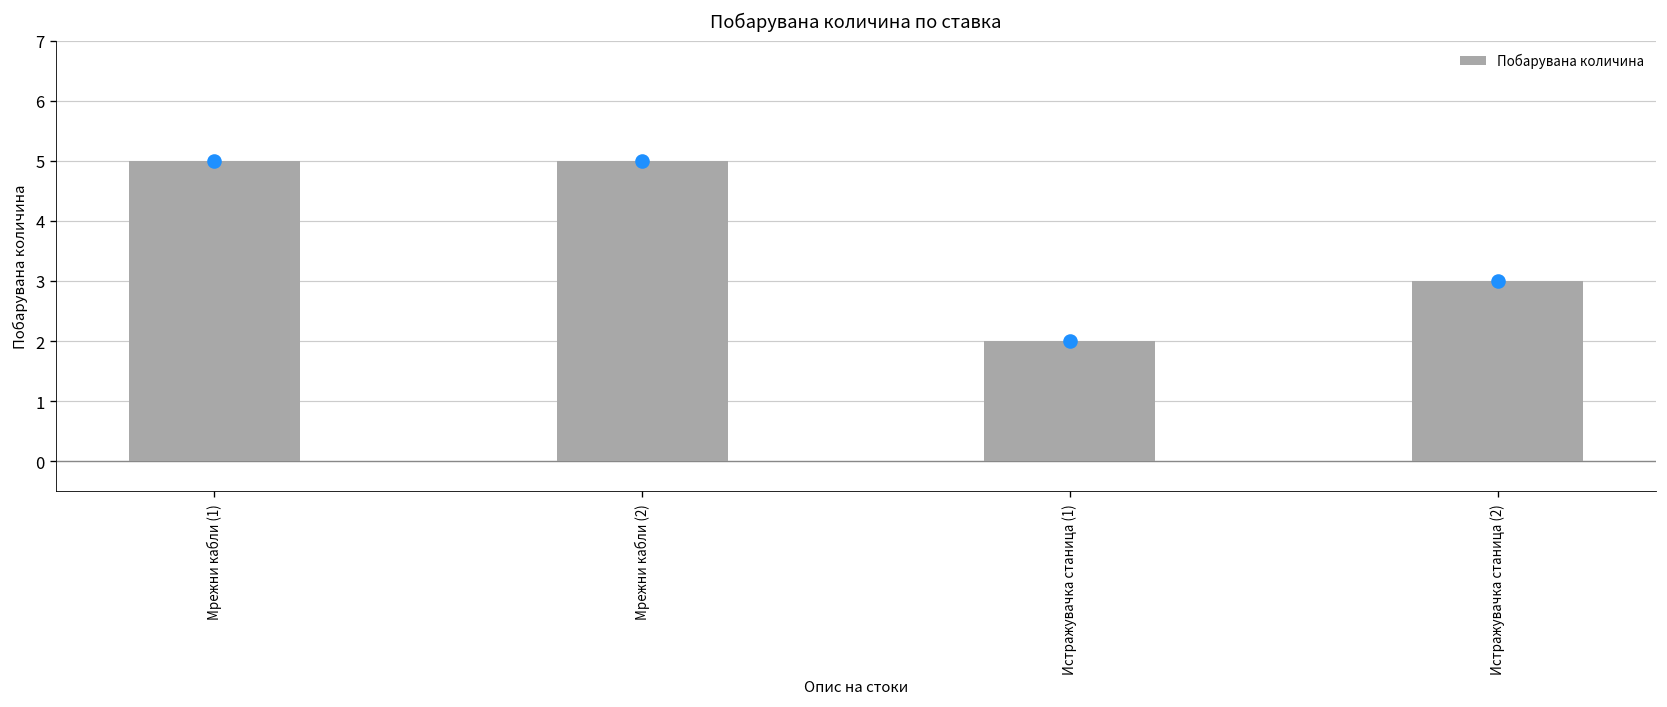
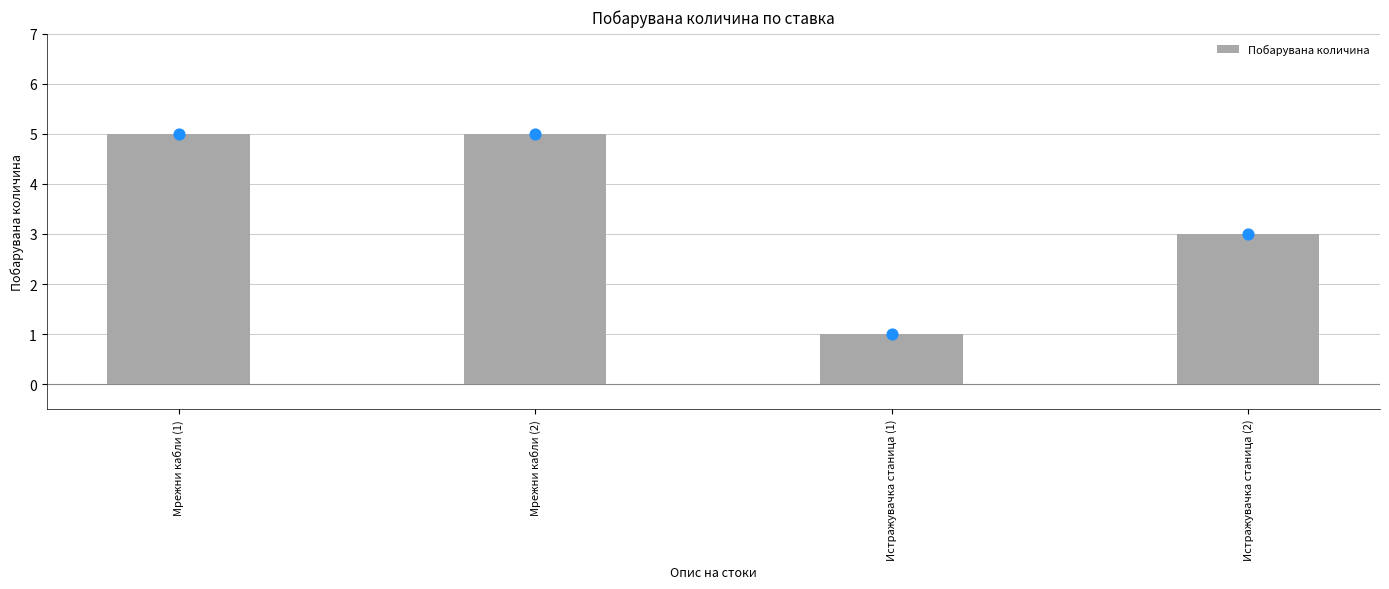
Истражувачка станица (1): 2 -> 1
